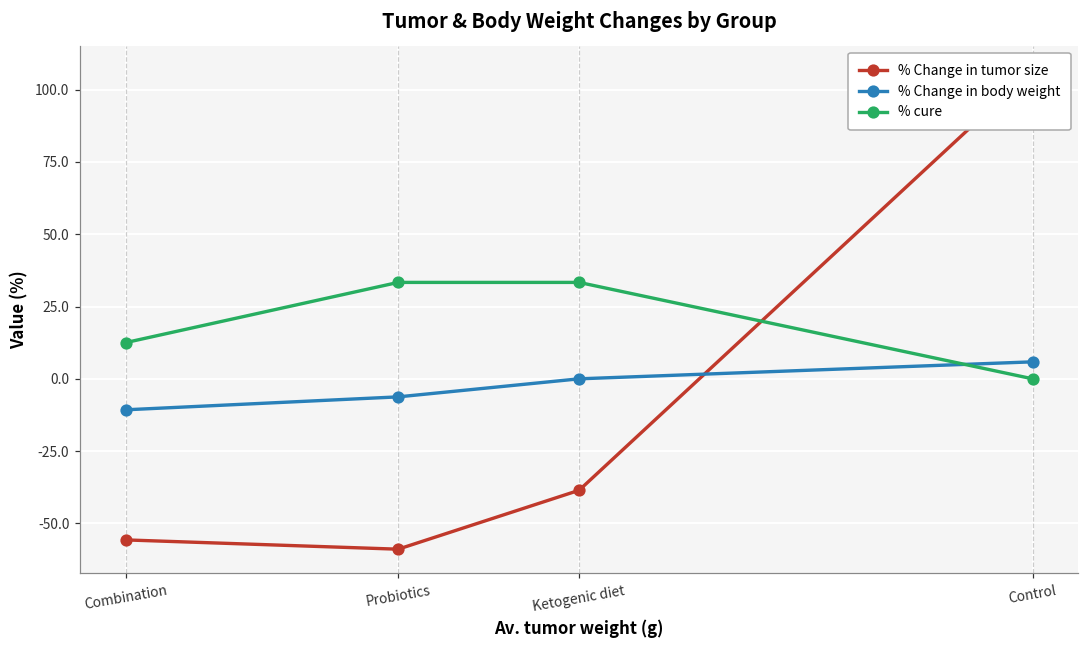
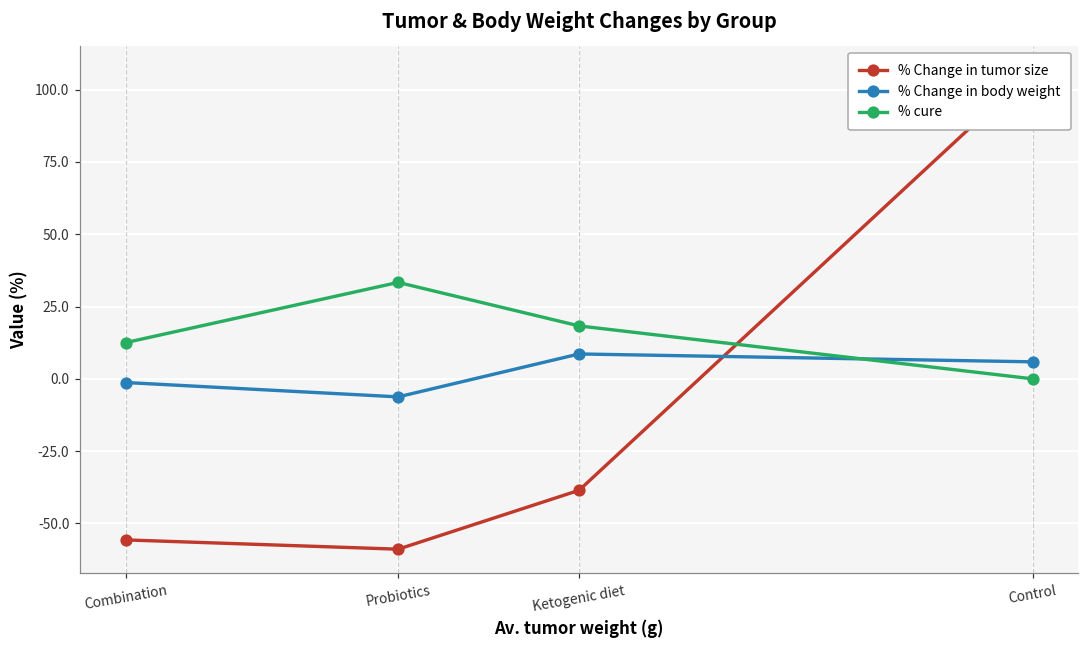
% Change in body weight, Combination: -11 -> -1
% Change in body weight, Ketogenic diet: 0 -> 9
% cure, Ketogenic diet: 33 -> 18
